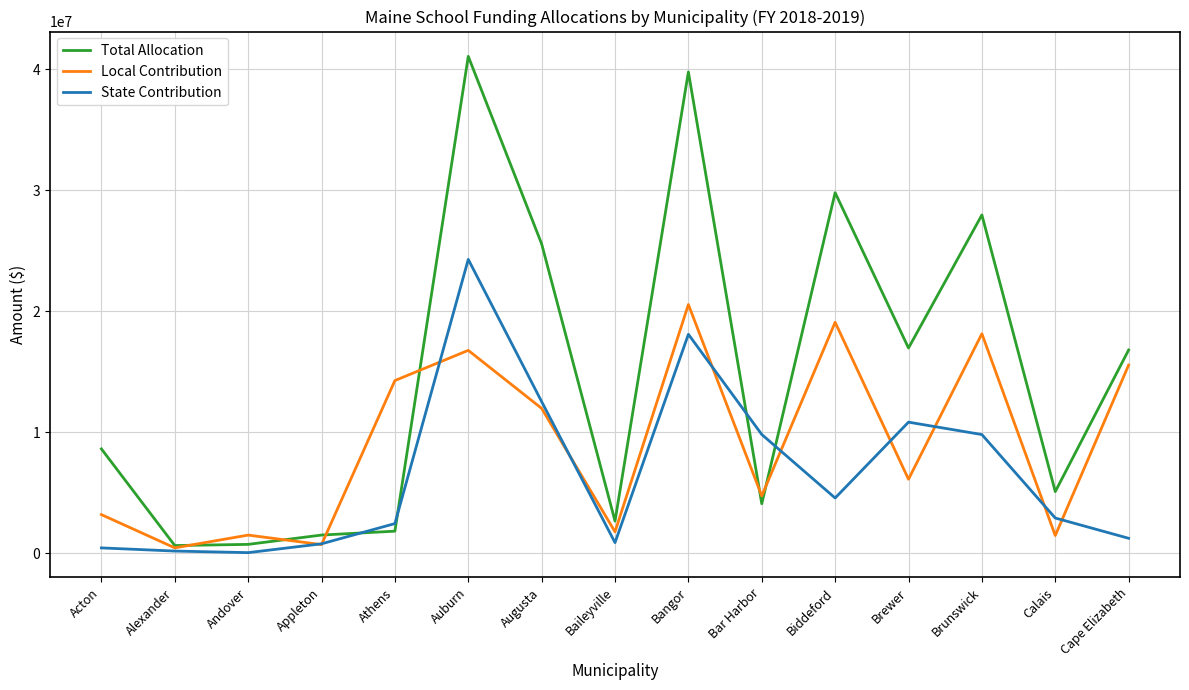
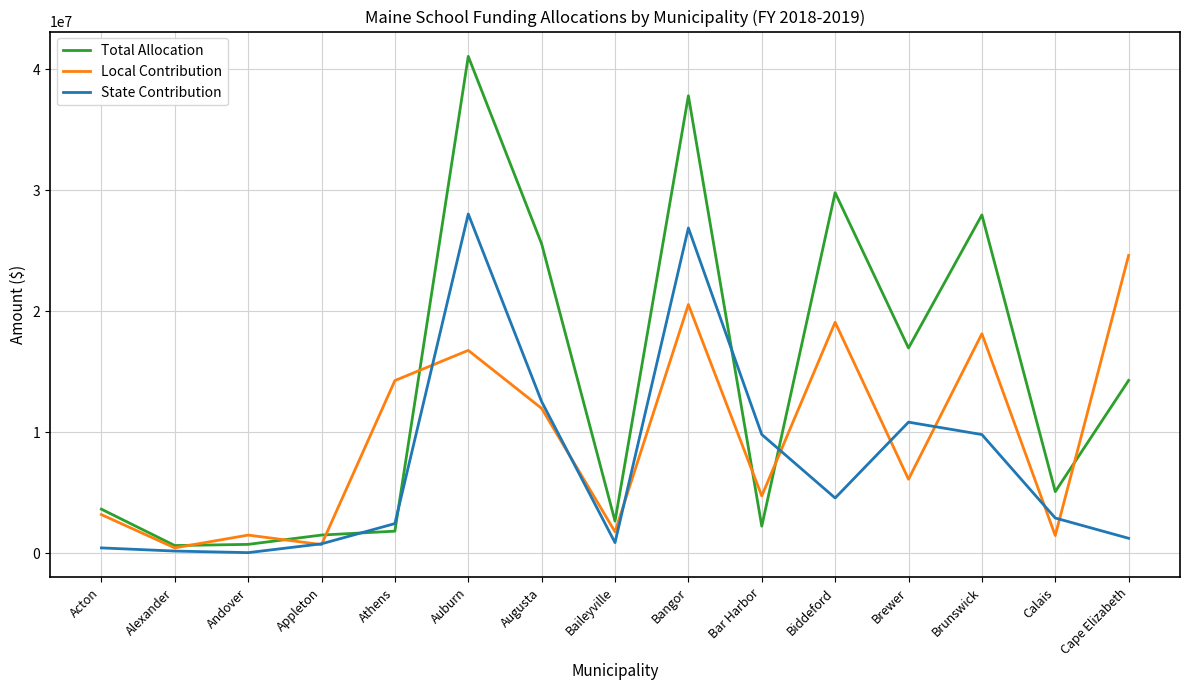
Total Allocation, Acton: 8600000 -> 3700000
State Contribution, Auburn: 24300000 -> 28100000
Total Allocation, Bangor: 39800000 -> 37800000
State Contribution, Bangor: 18100000 -> 26900000
Total Allocation, Bar Harbor: 4100000 -> 2300000
Total Allocation, Cape Elizabeth: 16800000 -> 14300000
Local Contribution, Cape Elizabeth: 15600000 -> 24600000
